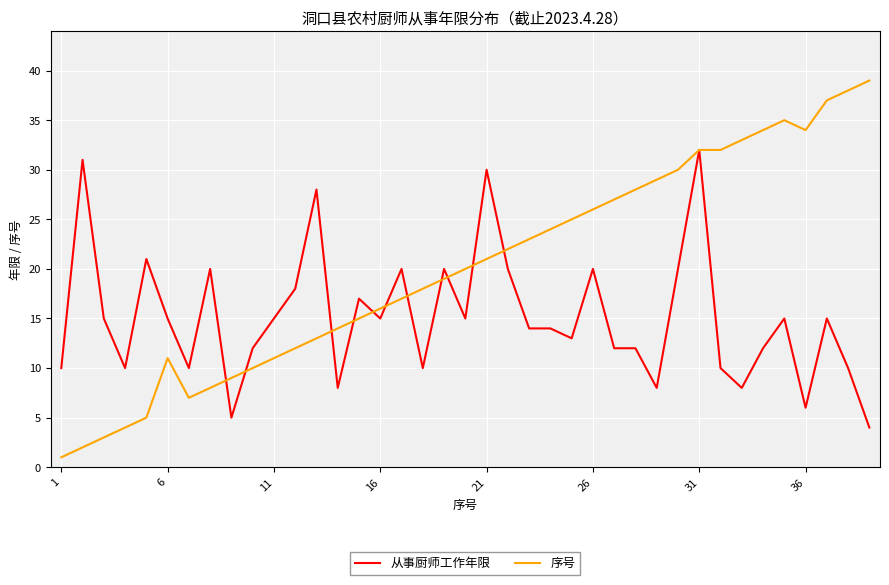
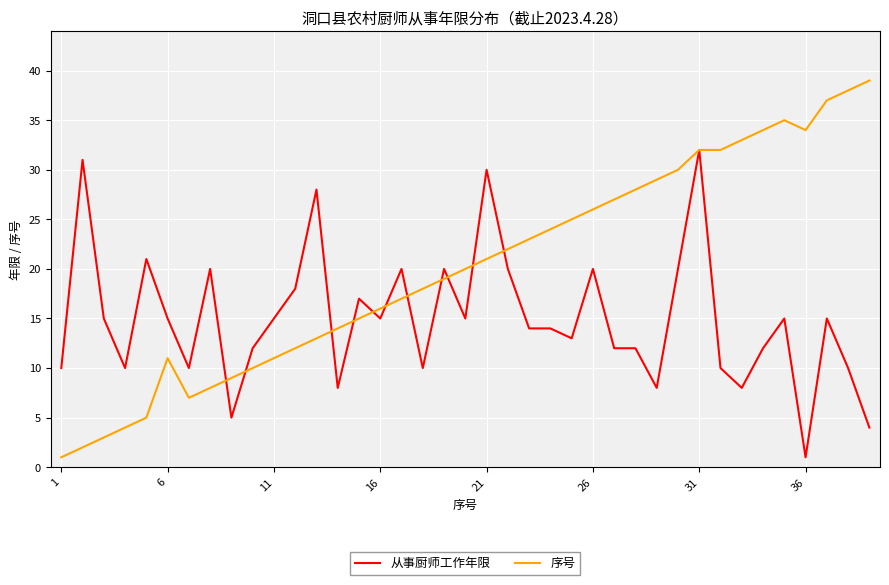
从事厨师工作年限, 36: 6 -> 1
